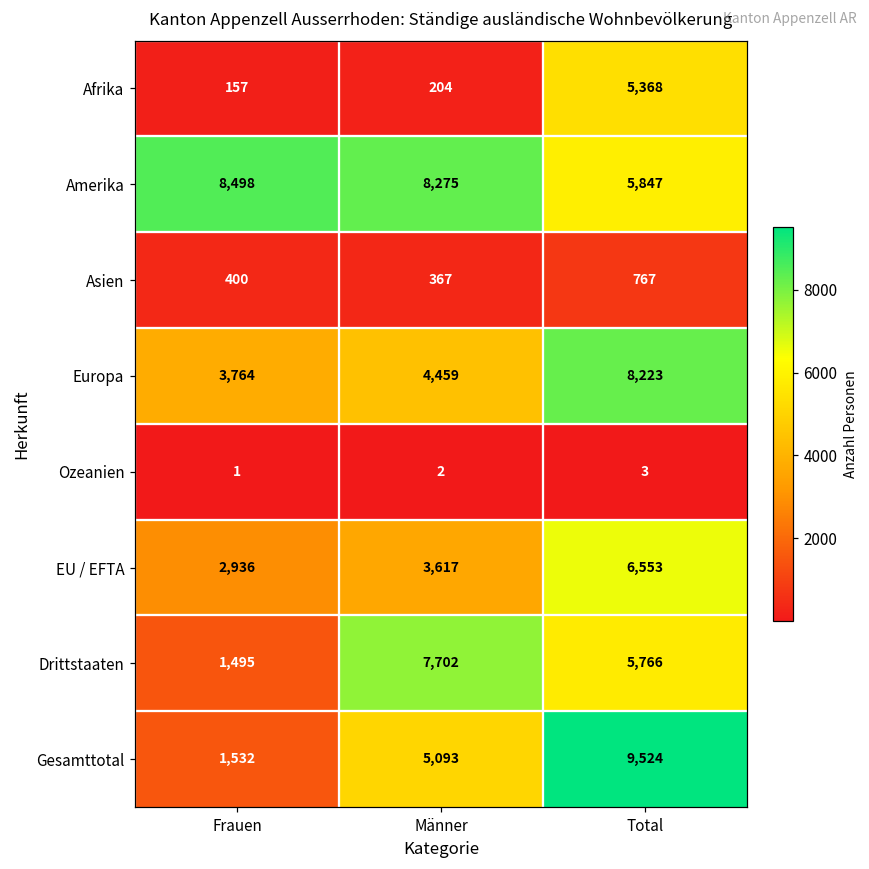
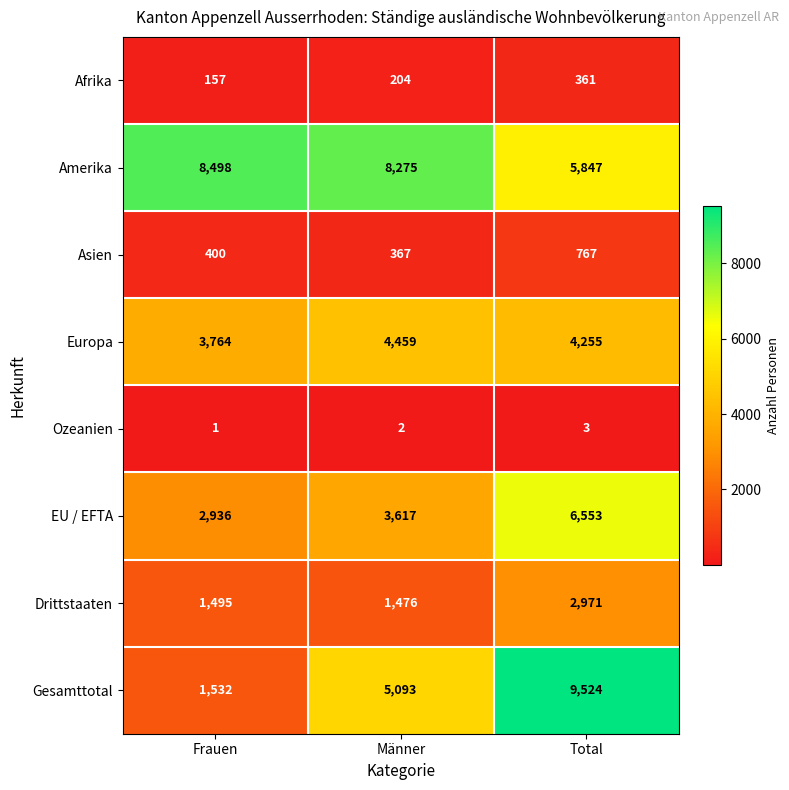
Afrika, Total: 5,368 -> 361
Europa, Total: 8,223 -> 4,255
Drittstaaten, Männer: 7,702 -> 1,476
Drittstaaten, Total: 5,766 -> 2,971
